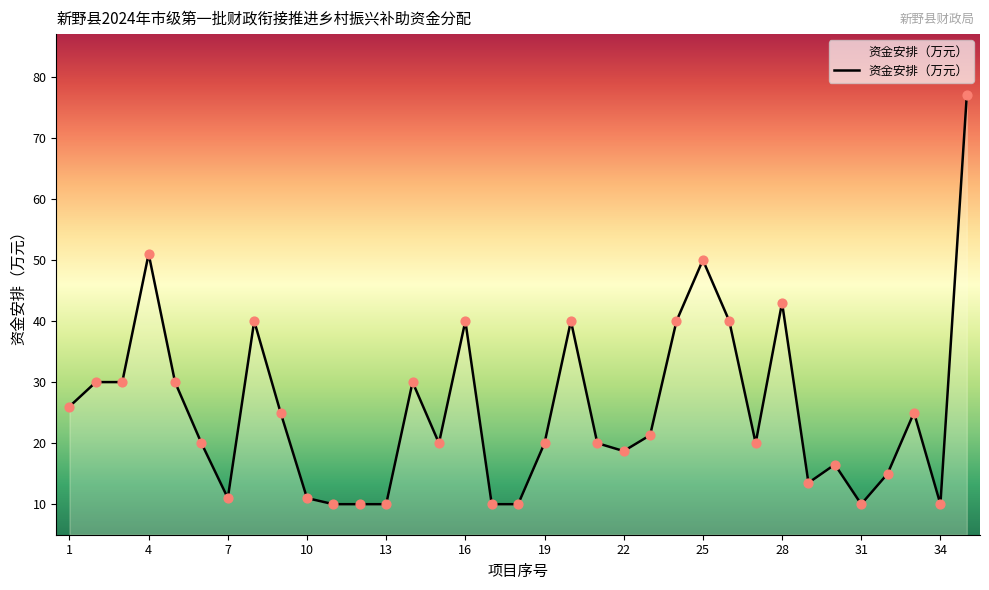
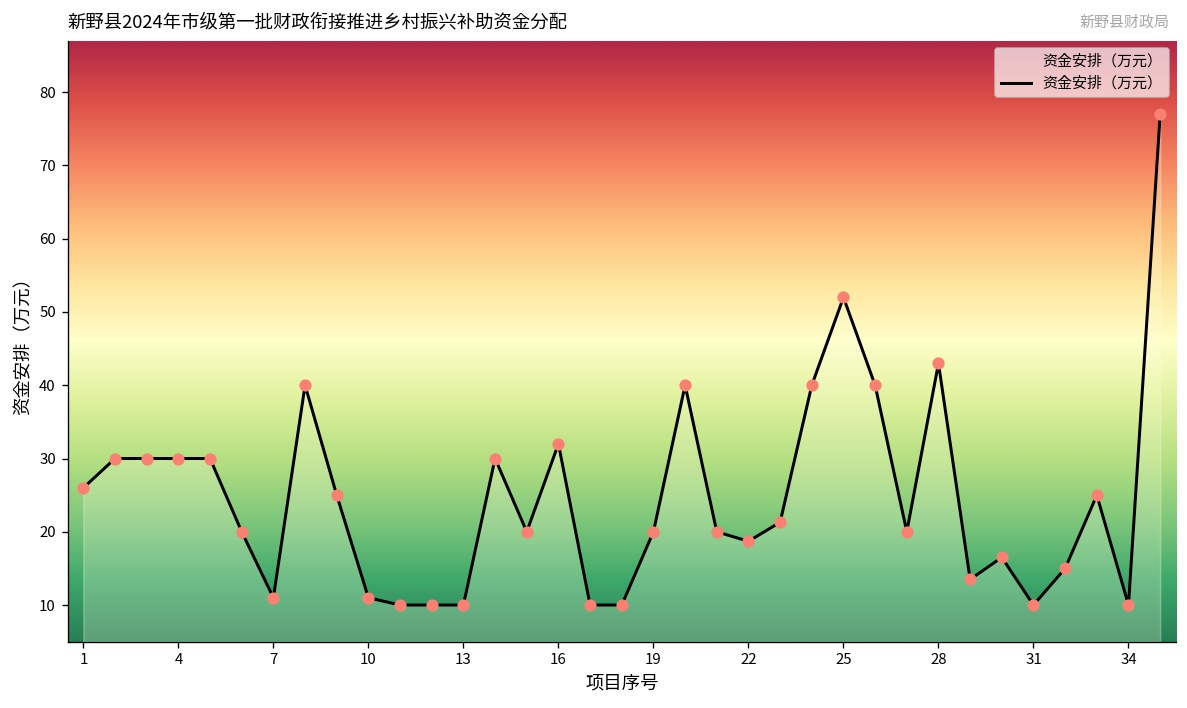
4: 51 -> 30
16: 40 -> 32
25: 50 -> 52
